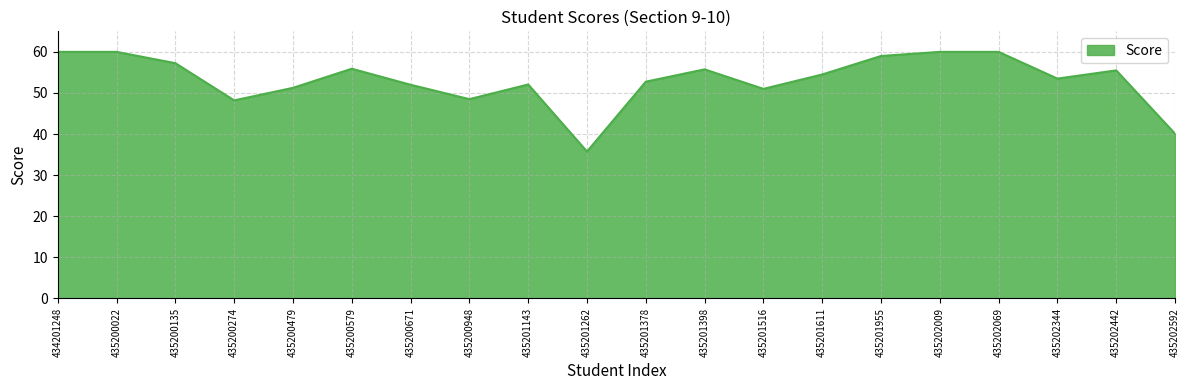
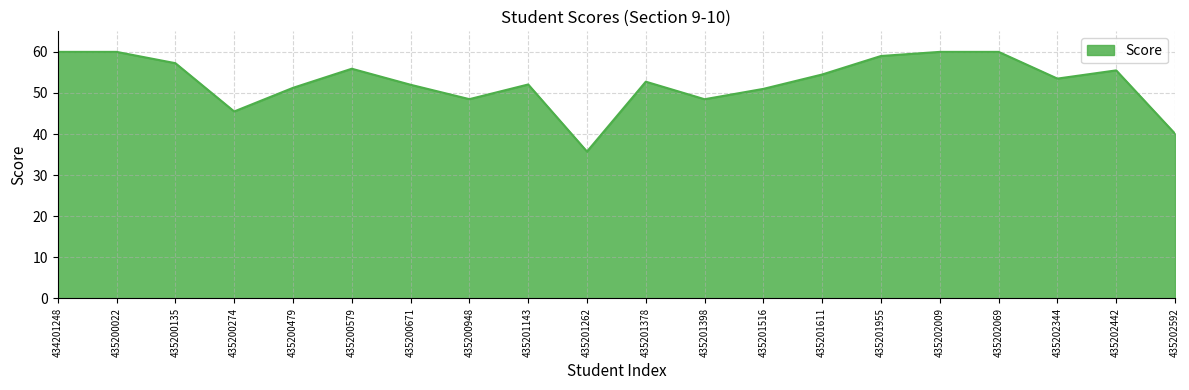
435200274: 48 -> 46
435201398: 56 -> 48
